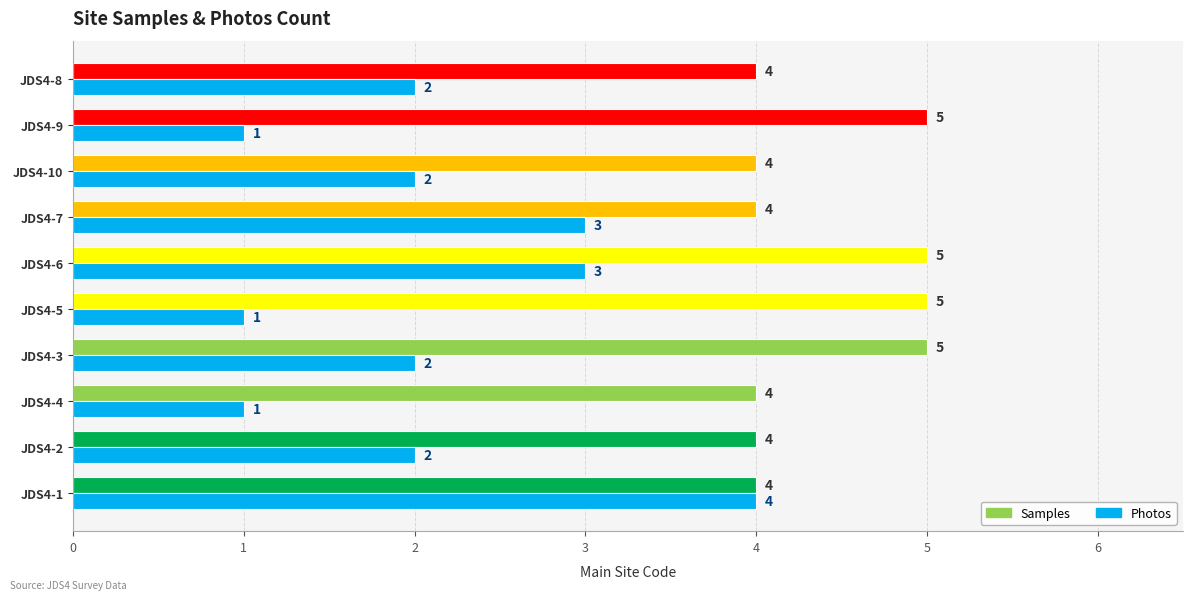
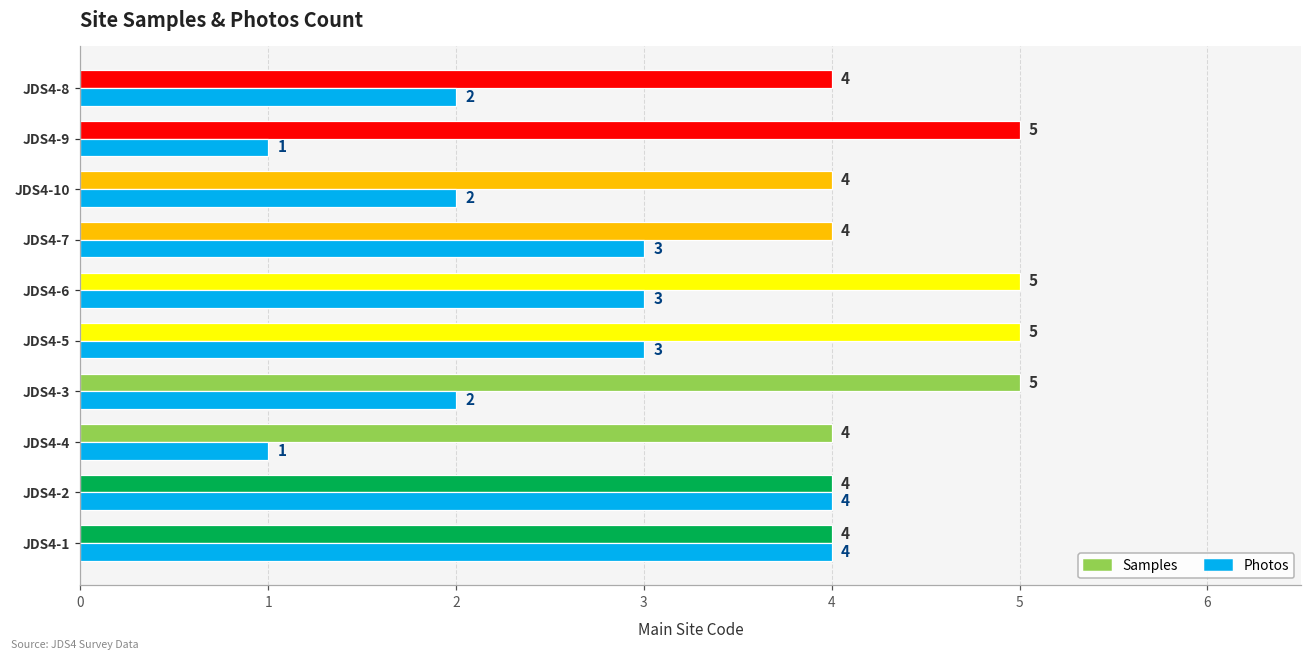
Photos, JDS4-5: 1 -> 3
Photos, JDS4-2: 2 -> 4
